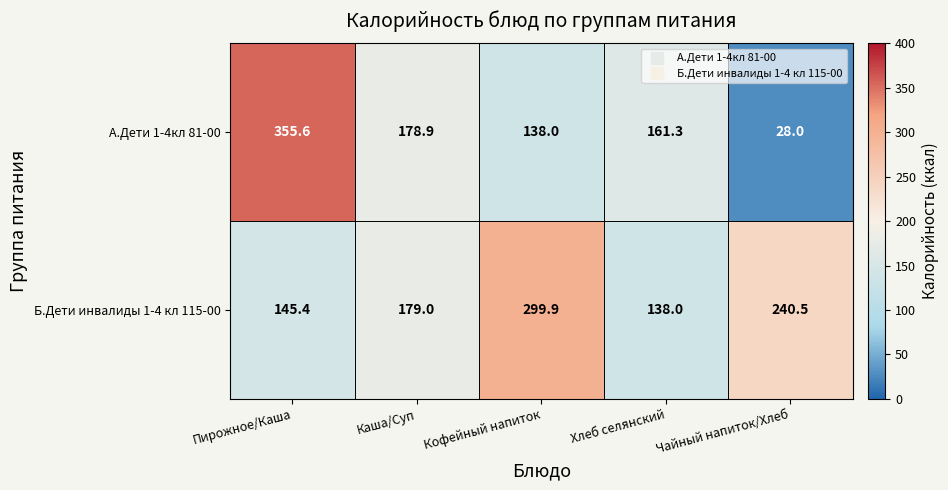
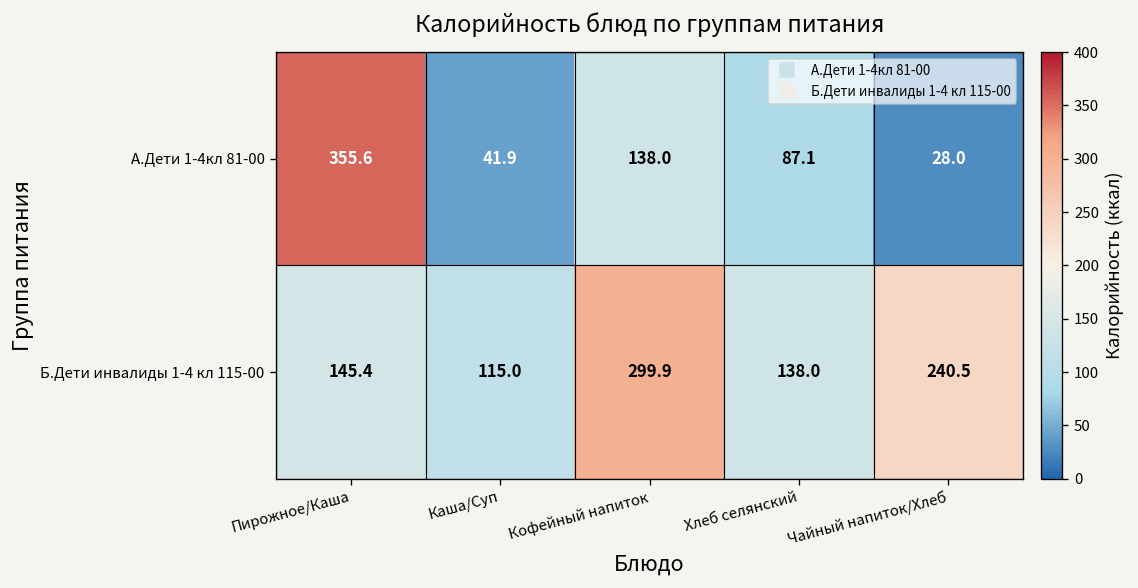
А.Дети 1-4кл 81-00, Каша/Суп: 178.9 -> 41.9
А.Дети 1-4кл 81-00, Хлеб селянский: 161.3 -> 87.1
Б.Дети инвалиды 1-4 кл 115-00, Каша/Суп: 179.0 -> 115.0
